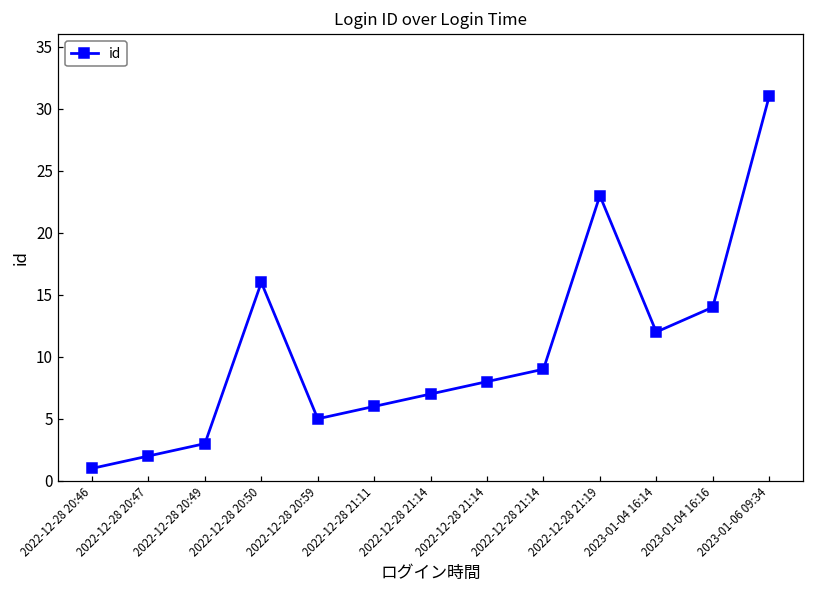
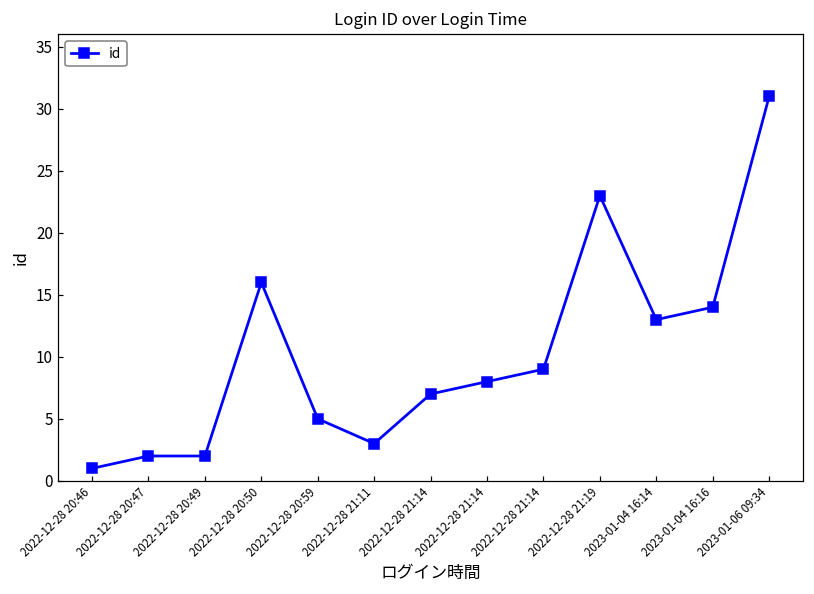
2022-12-28 20:49: 3 -> 2
2022-12-28 21:11: 6 -> 3
2023-01-04 16:14: 12 -> 13
